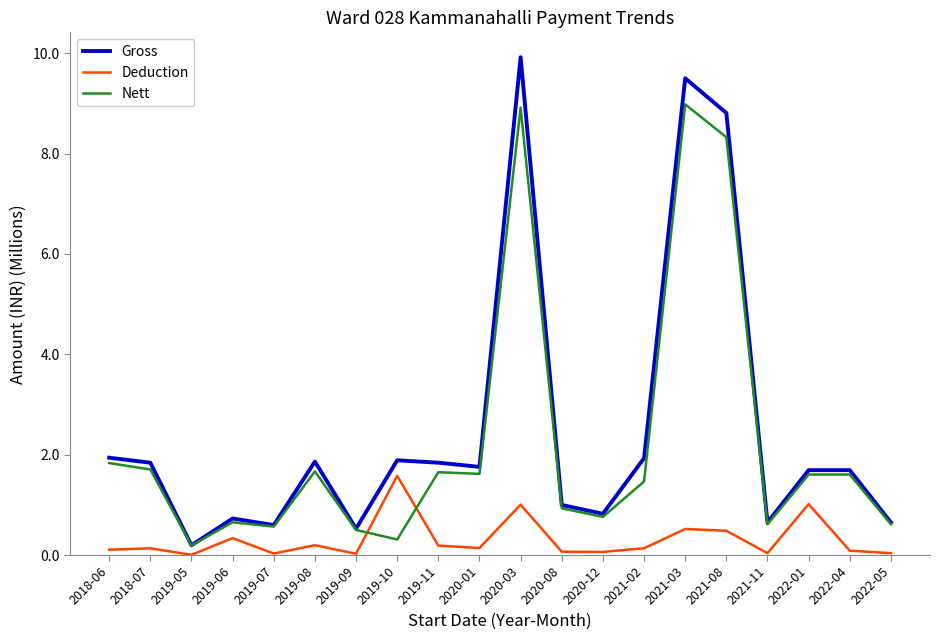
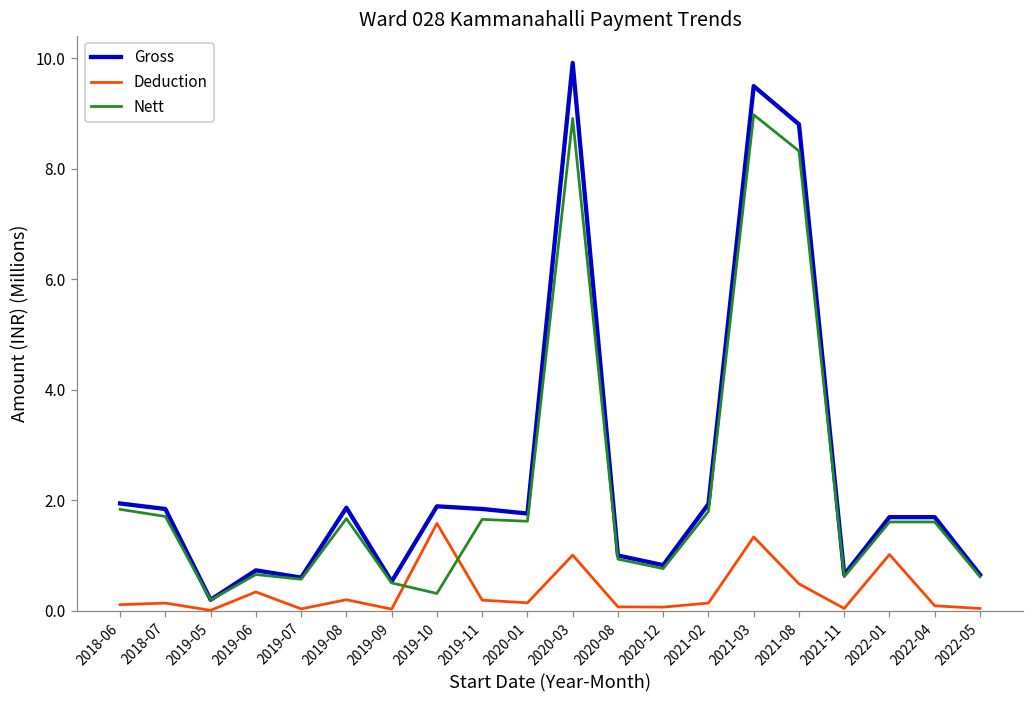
Nett, 2021-02: 1.5 -> 1.8
Deduction, 2021-03: 0.5 -> 1.3
